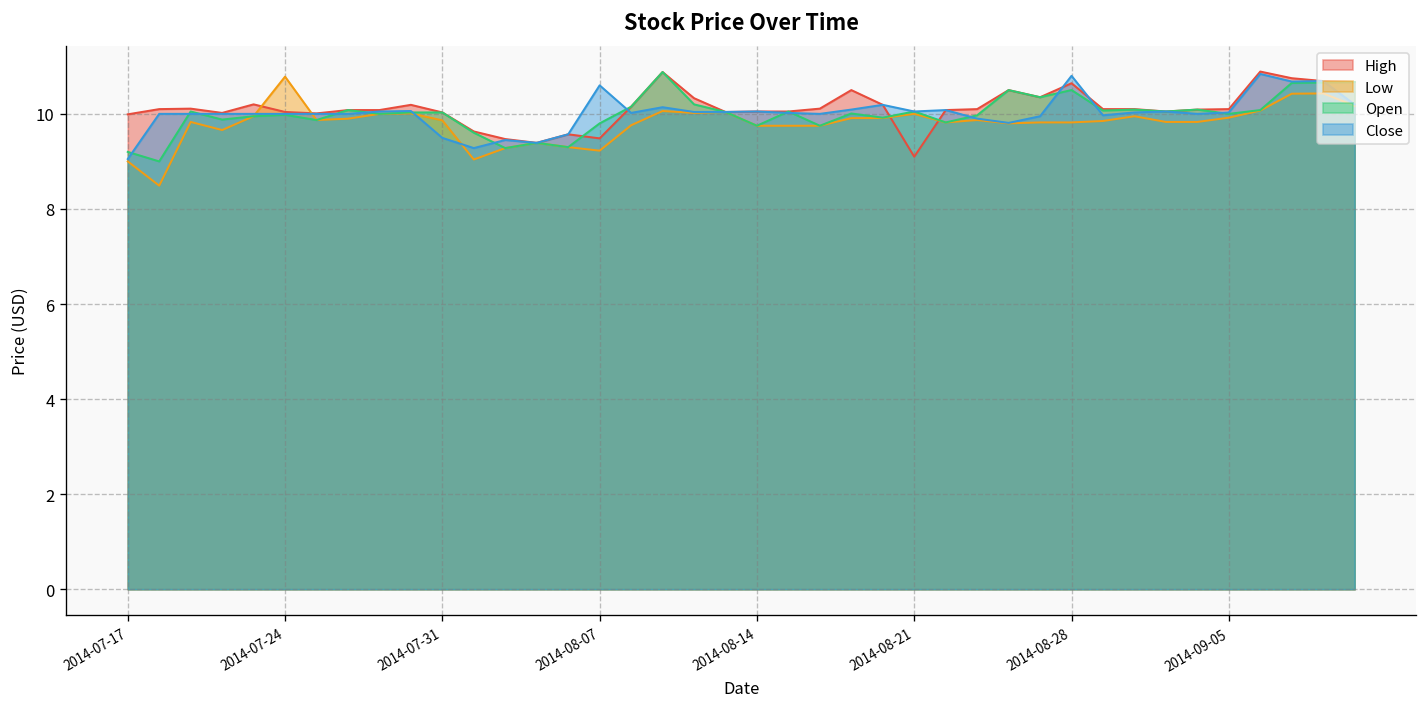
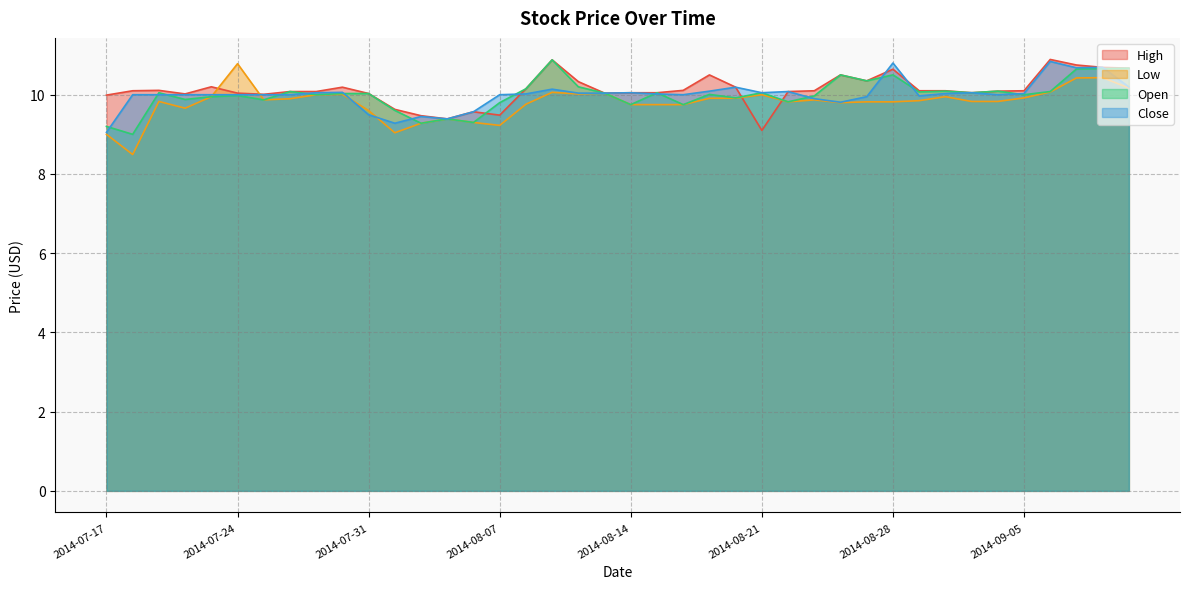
Low, 2014-07-31: 9.9 -> 9.6
Close, 2014-08-07: 10.6 -> 10.0
